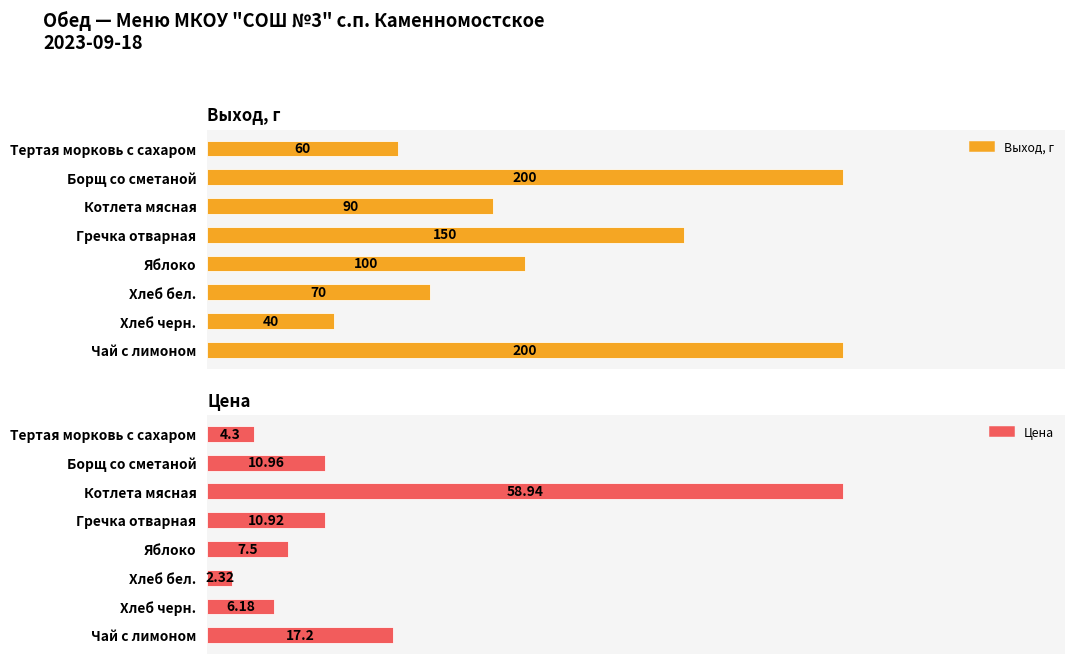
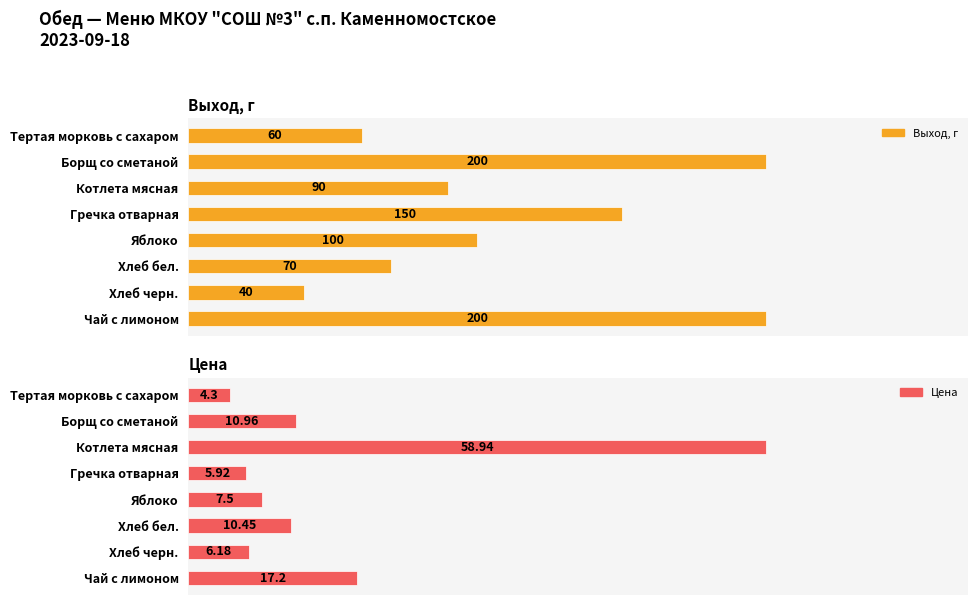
Цена, Гречка отварная: 10.92 -> 5.92
Цена, Хлеб бел.: 2.32 -> 10.45
